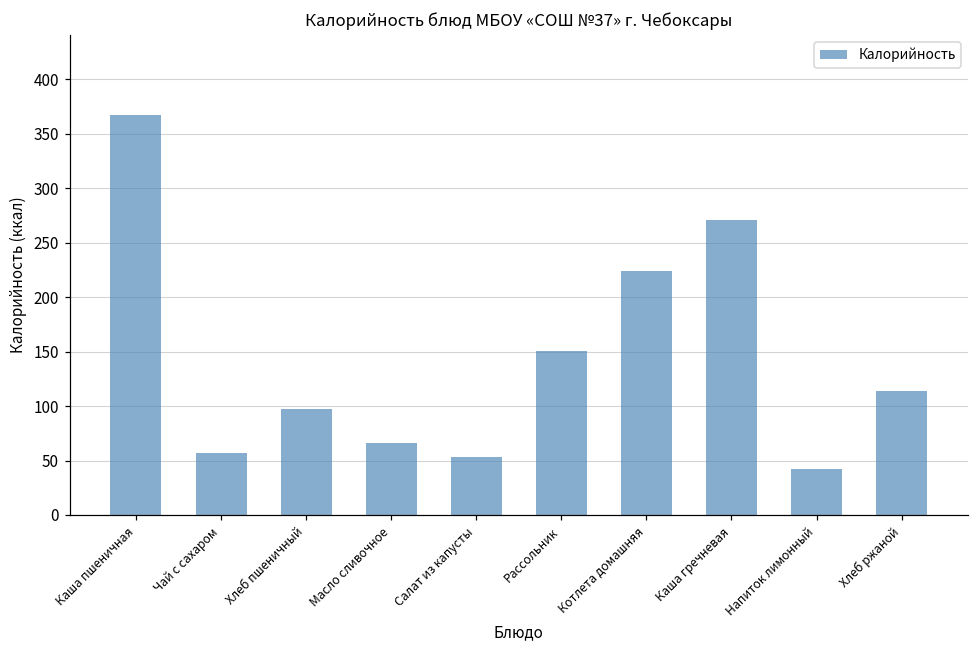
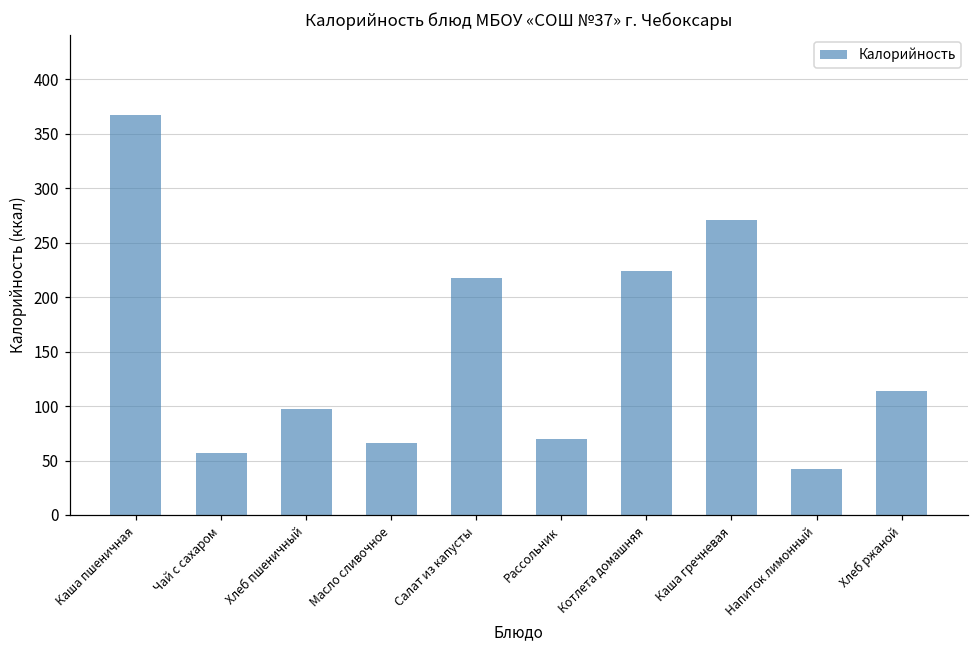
Салат из капусты: 50 -> 220
Рассольник: 150 -> 70
